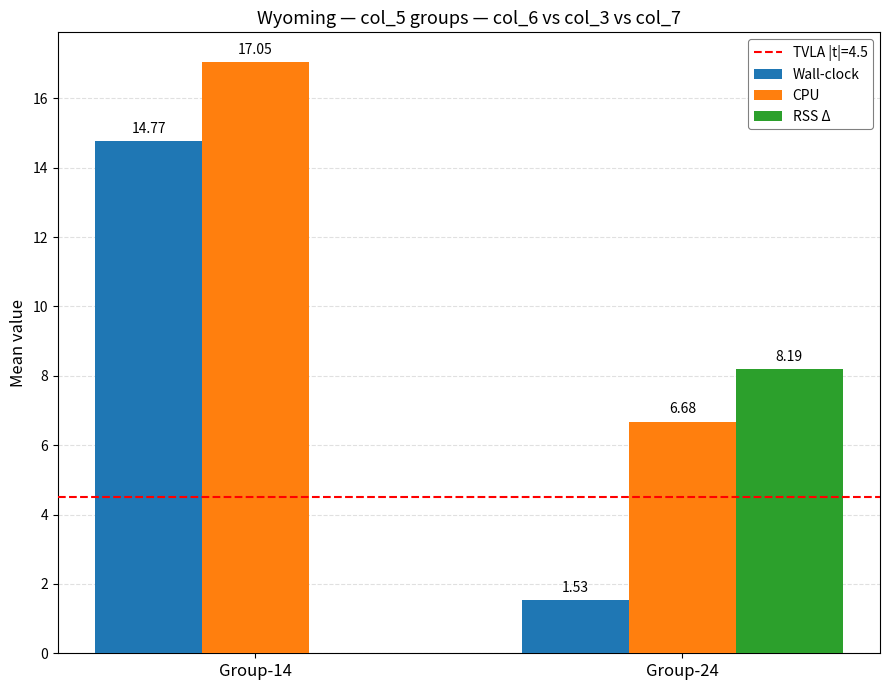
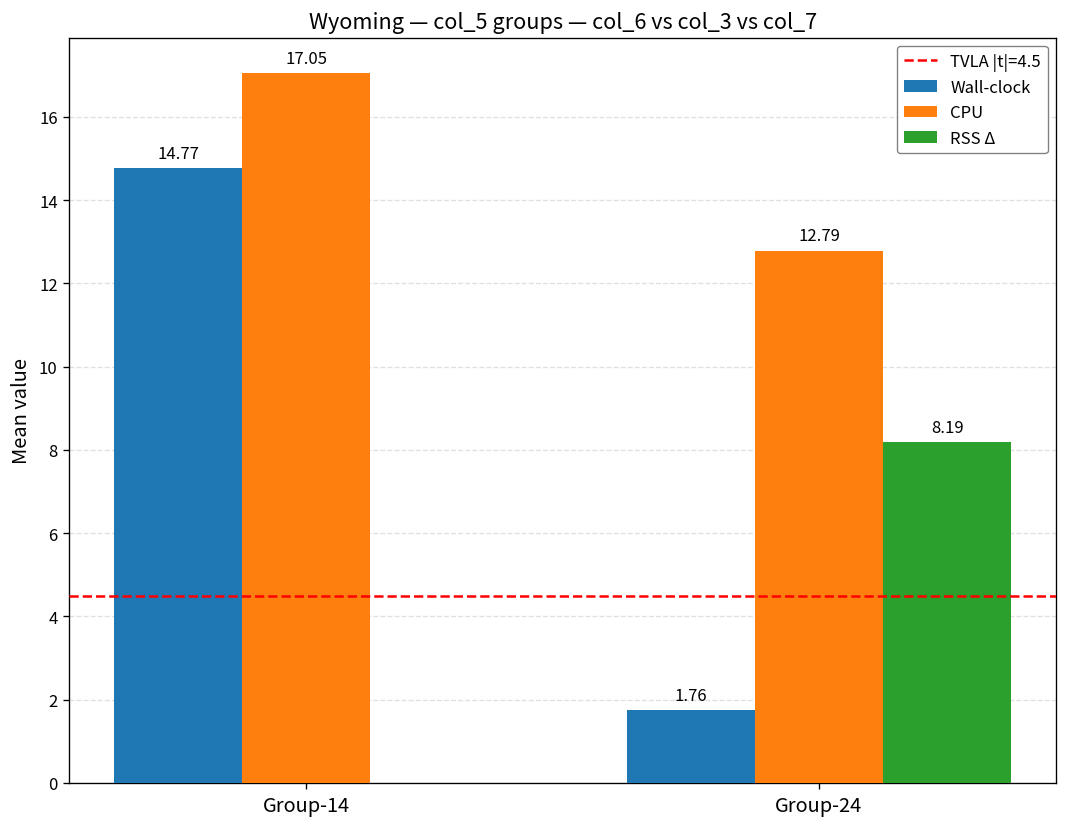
Wall-clock, Group-24: 1.53 -> 1.76
CPU, Group-24: 6.68 -> 12.79
